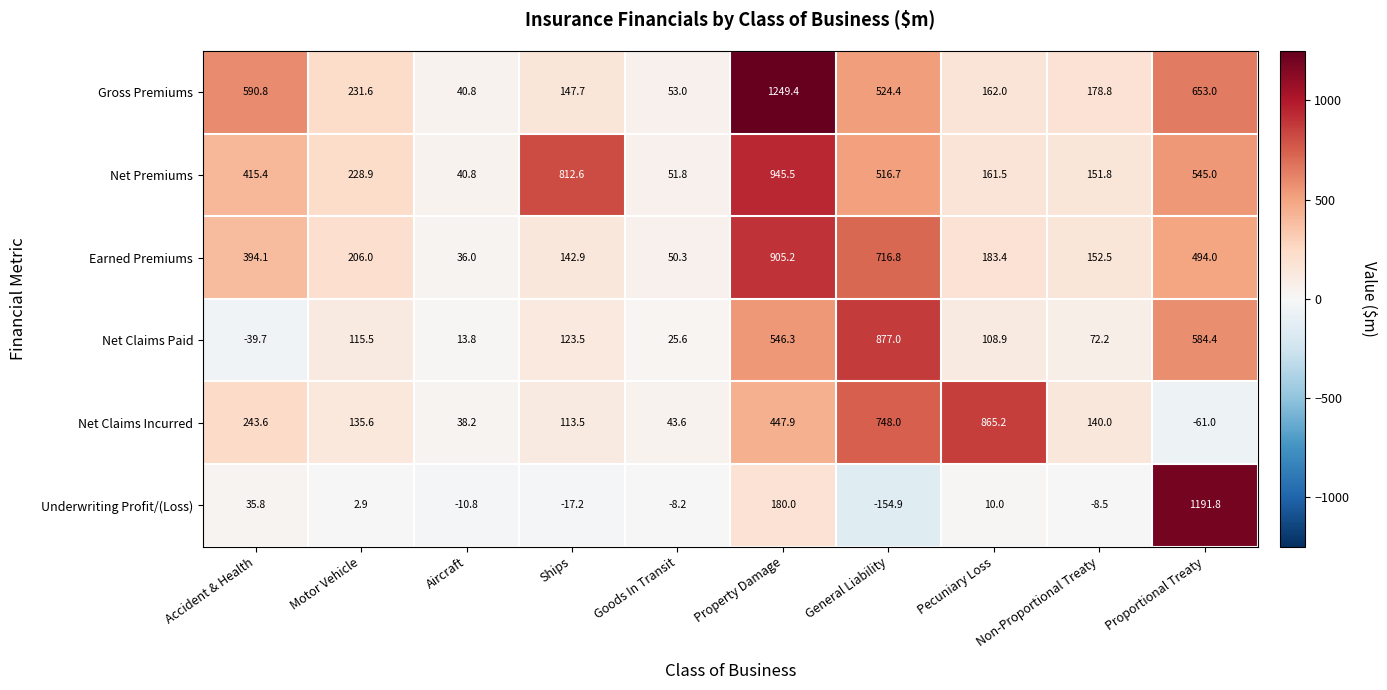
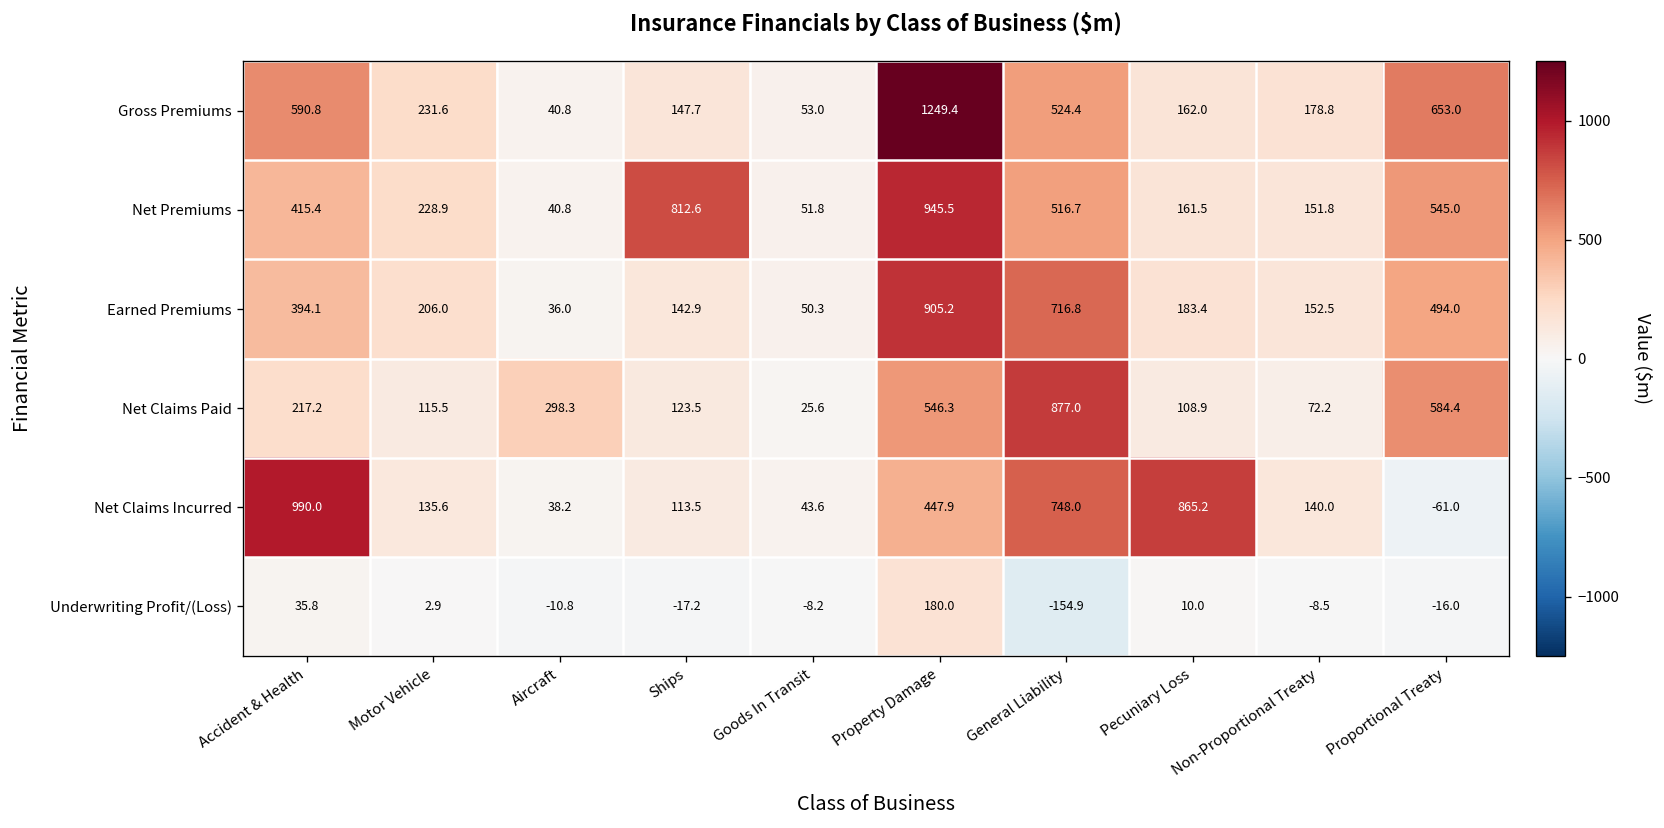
Net Claims Paid, Accident & Health: -39.7 -> 217.2
Net Claims Paid, Aircraft: 13.8 -> 298.3
Net Claims Incurred, Accident & Health: 243.6 -> 990.0
Underwriting Profit/(Loss), Proportional Treaty: 1191.8 -> -16.0
